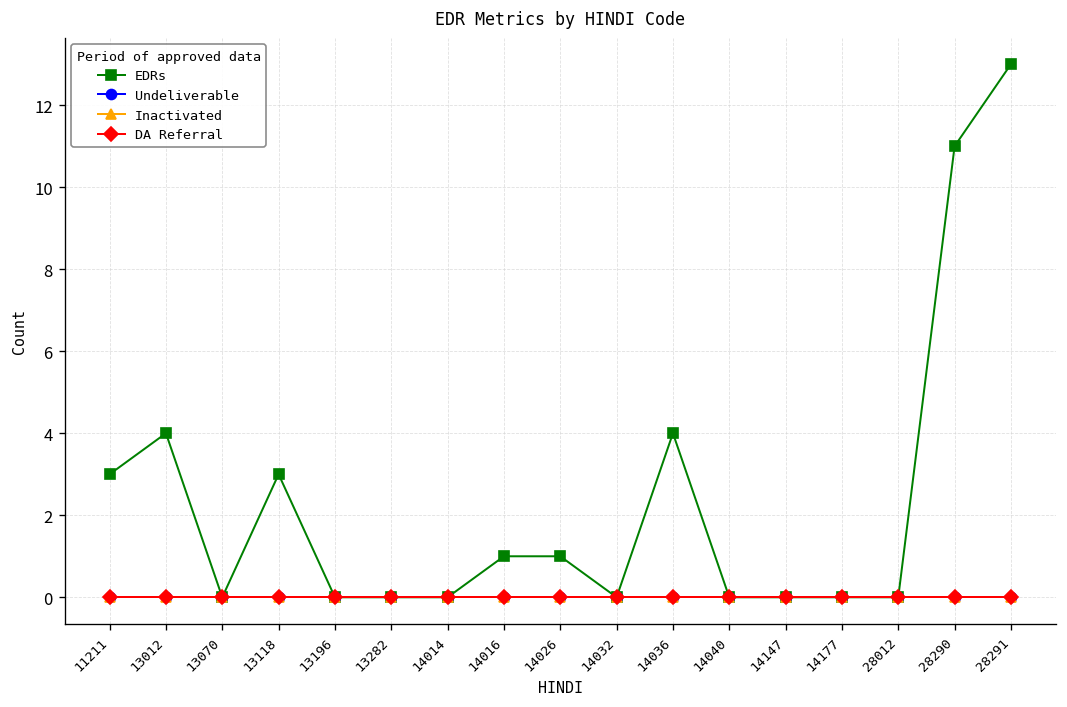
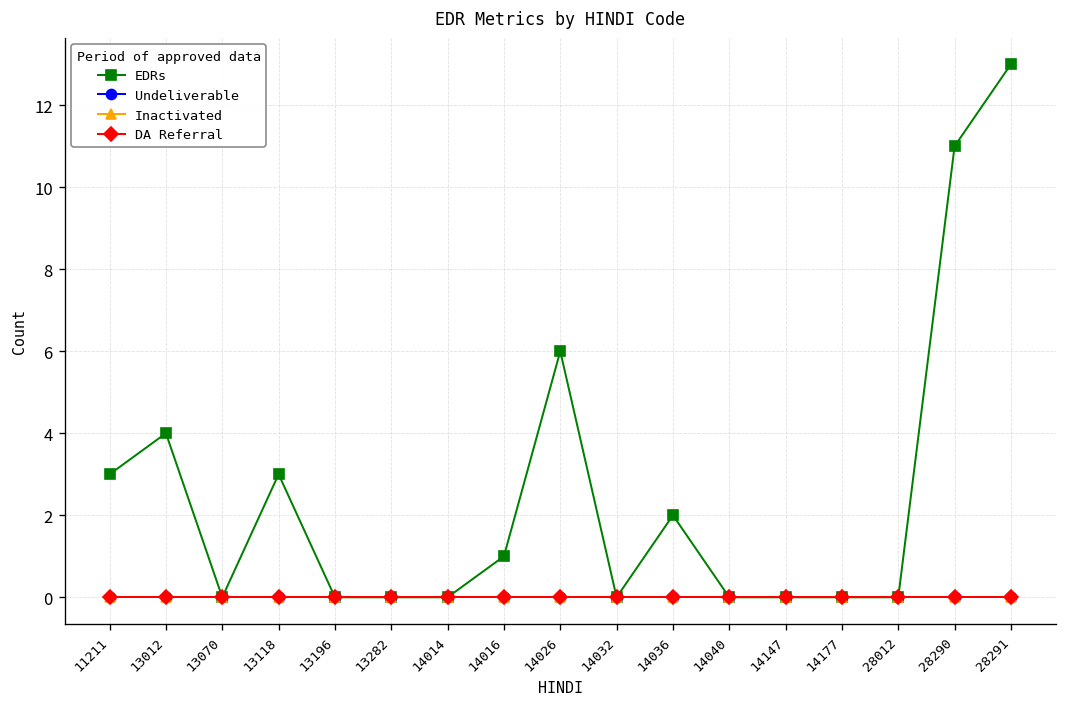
EDRs, 14026: 1 -> 6
EDRs, 14036: 4 -> 2
